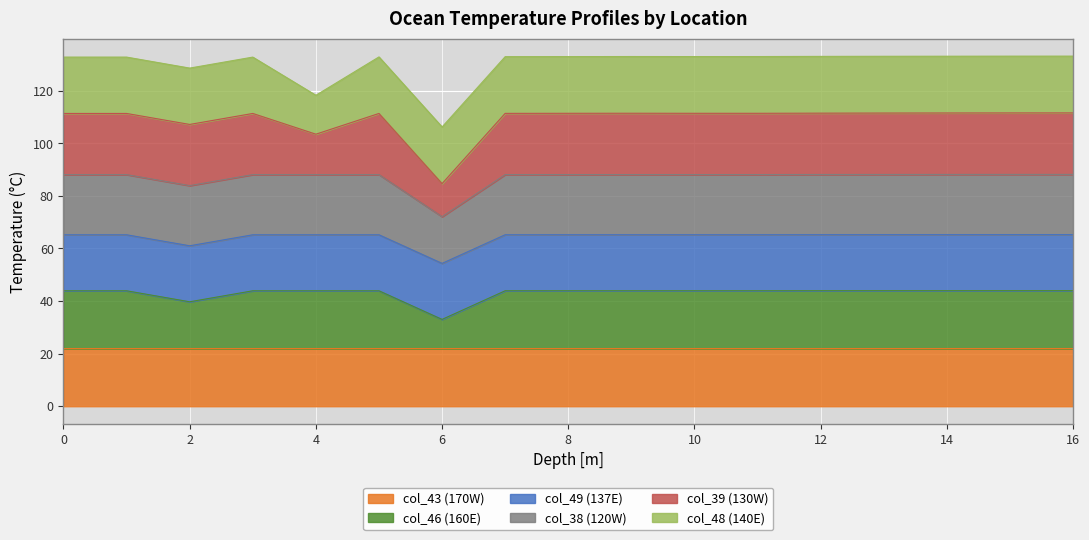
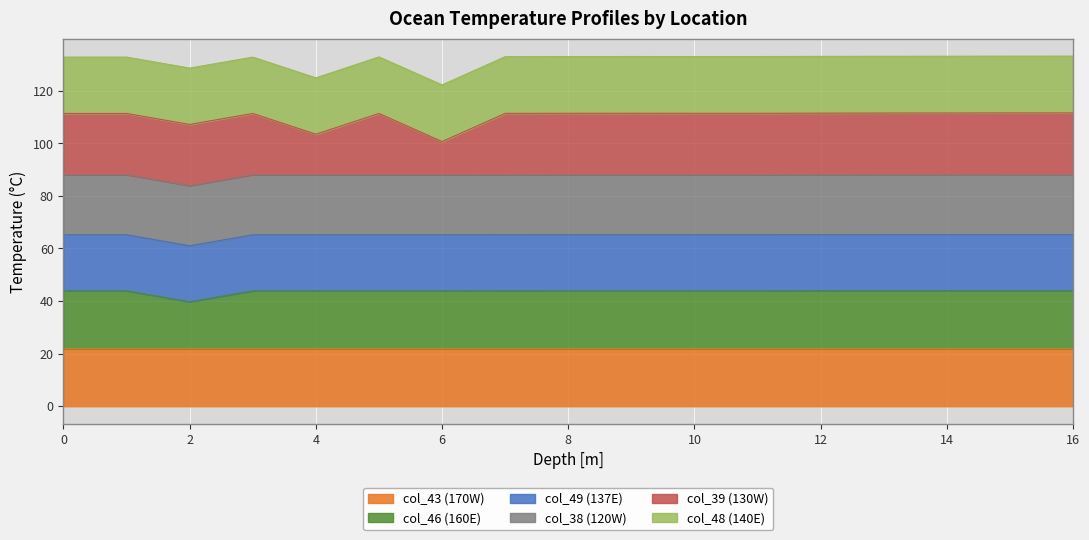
col_48 (140E), 4: 15 -> 21
col_46 (160E), 6: 11 -> 22
col_38 (120W), 6: 18 -> 23
